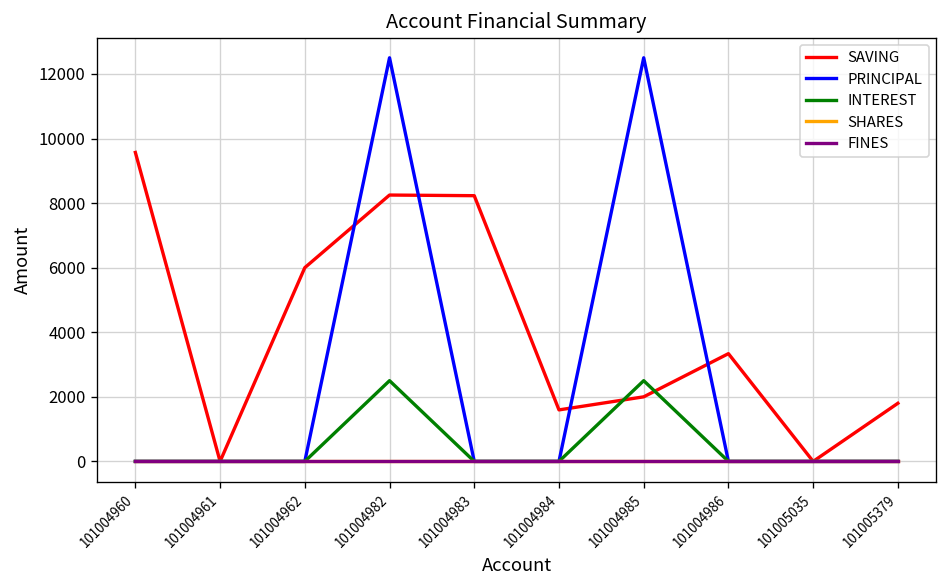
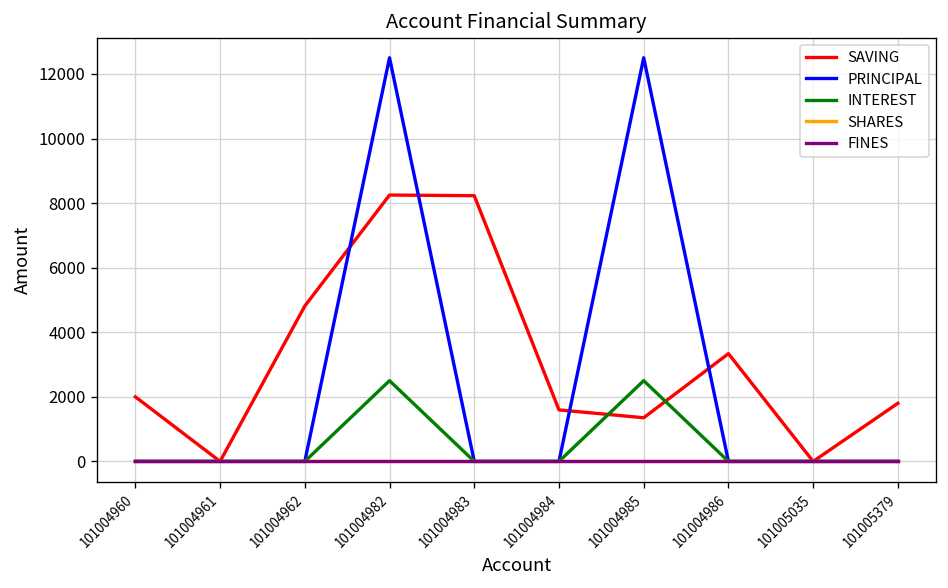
SAVING, 101004960: 9600 -> 2000
SAVING, 101004962: 6000 -> 4800
SAVING, 101004985: 2000 -> 1400
